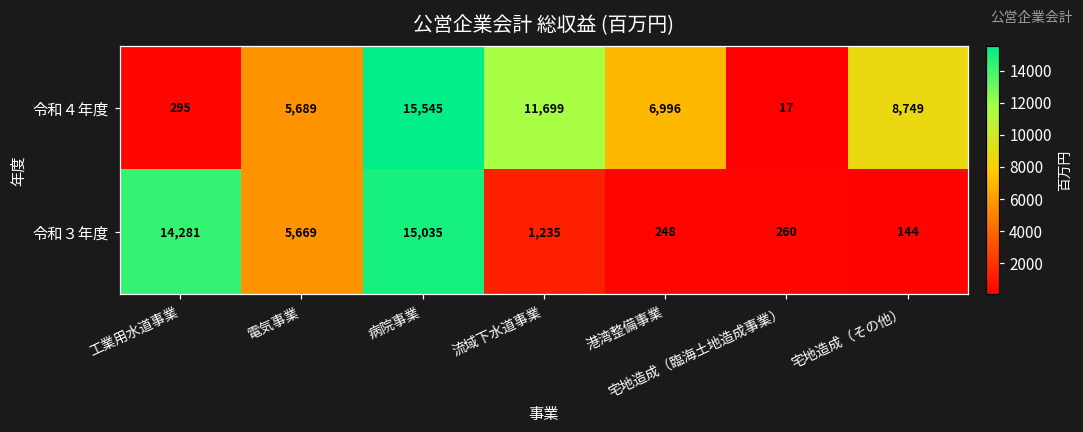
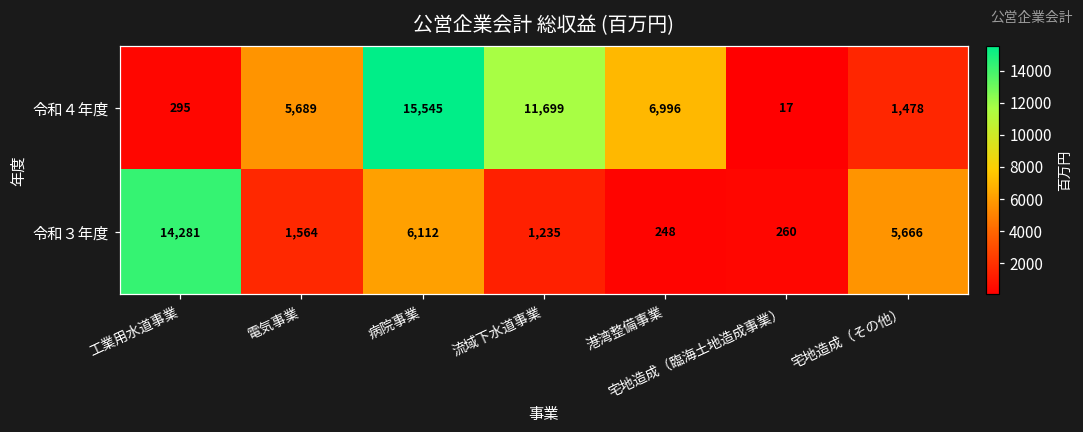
令和４年度, 宅地造成（その他）: 8,749 -> 1,478
令和３年度, 電気事業: 5,669 -> 1,564
令和３年度, 病院事業: 15,035 -> 6,112
令和３年度, 宅地造成（その他）: 144 -> 5,666
